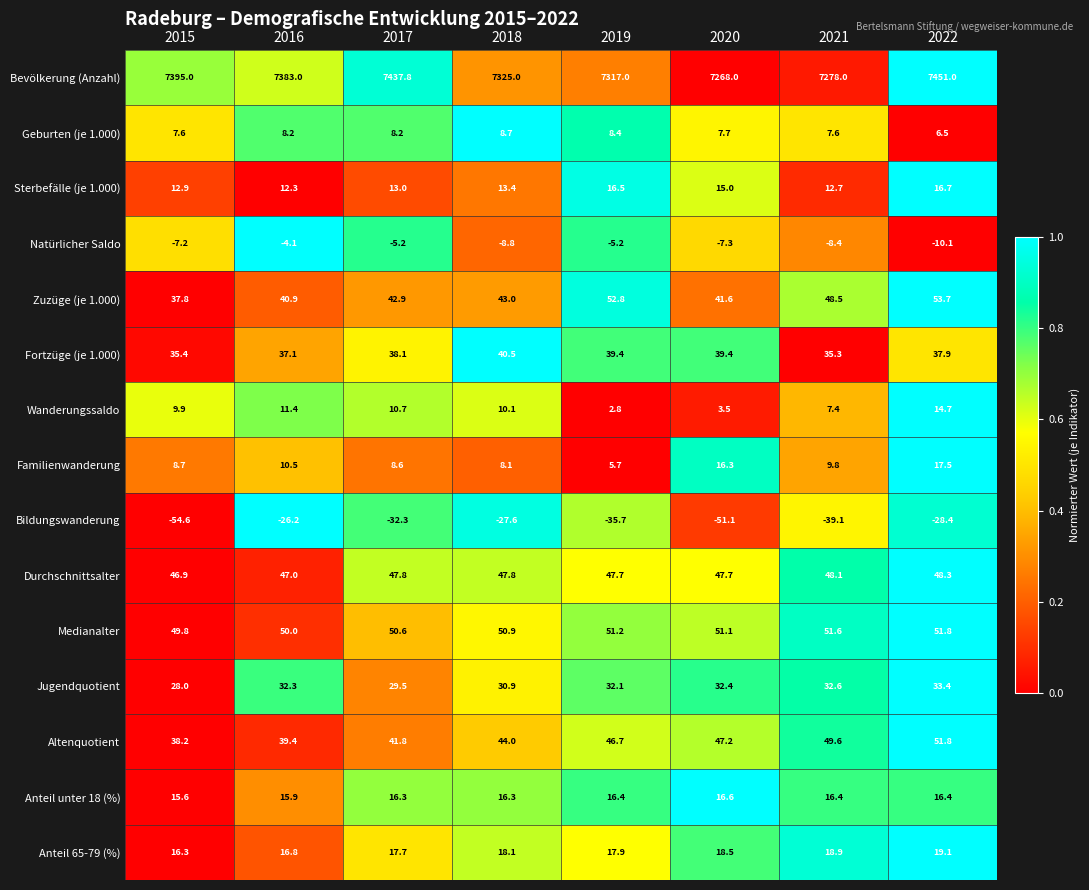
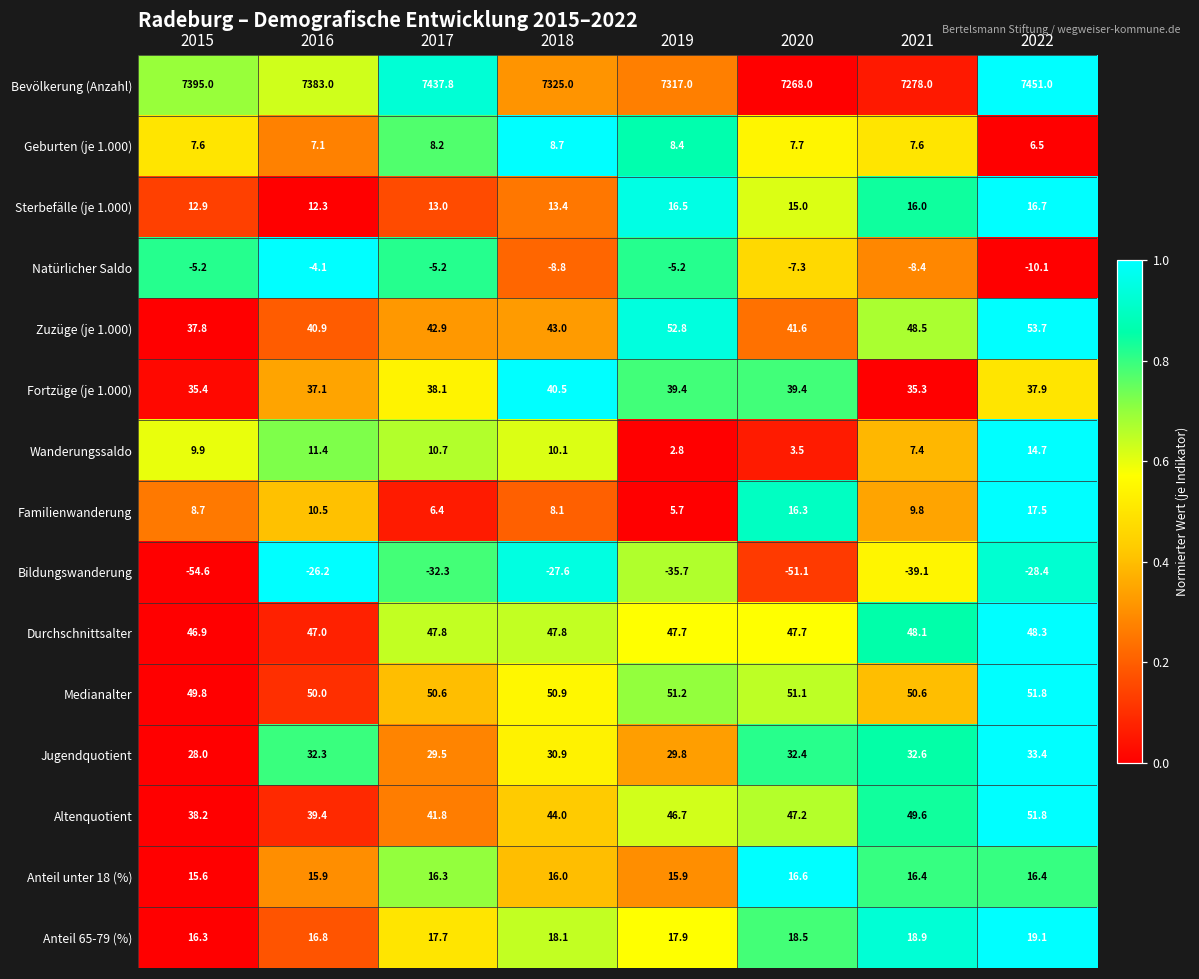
Geburten (je 1.000), 2016: 8.2 -> 7.1
Sterbefälle (je 1.000), 2021: 12.7 -> 16.0
Natürlicher Saldo, 2015: -7.2 -> -5.2
Familienwanderung, 2017: 8.6 -> 6.4
Medianalter, 2021: 51.6 -> 50.6
Jugendquotient, 2019: 32.1 -> 29.8
Anteil unter 18 (%), 2018: 16.3 -> 16.0
Anteil unter 18 (%), 2019: 16.4 -> 15.9
